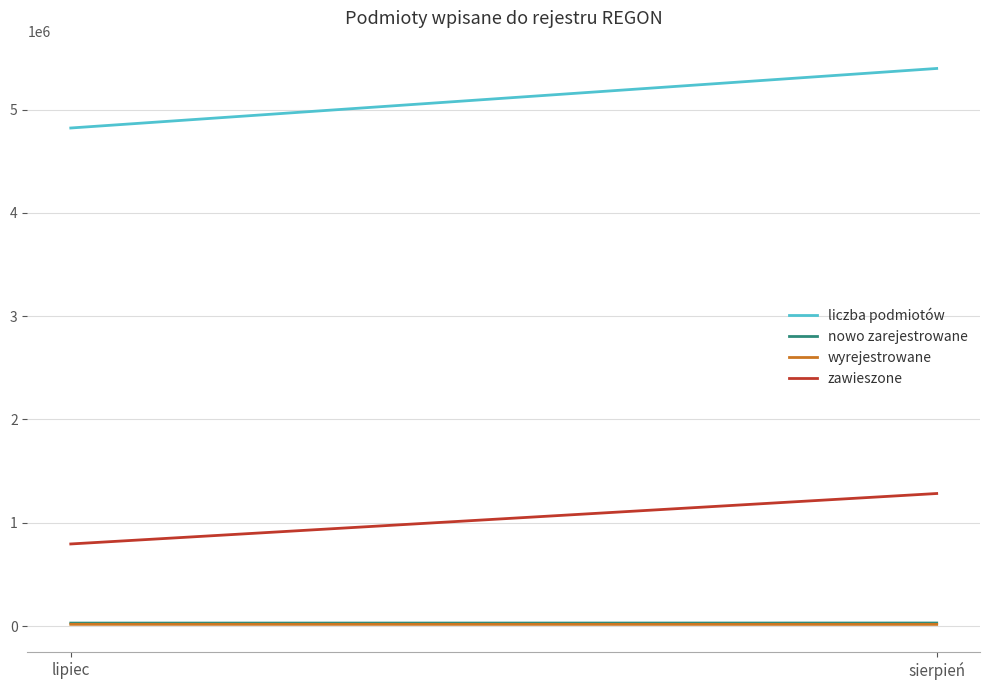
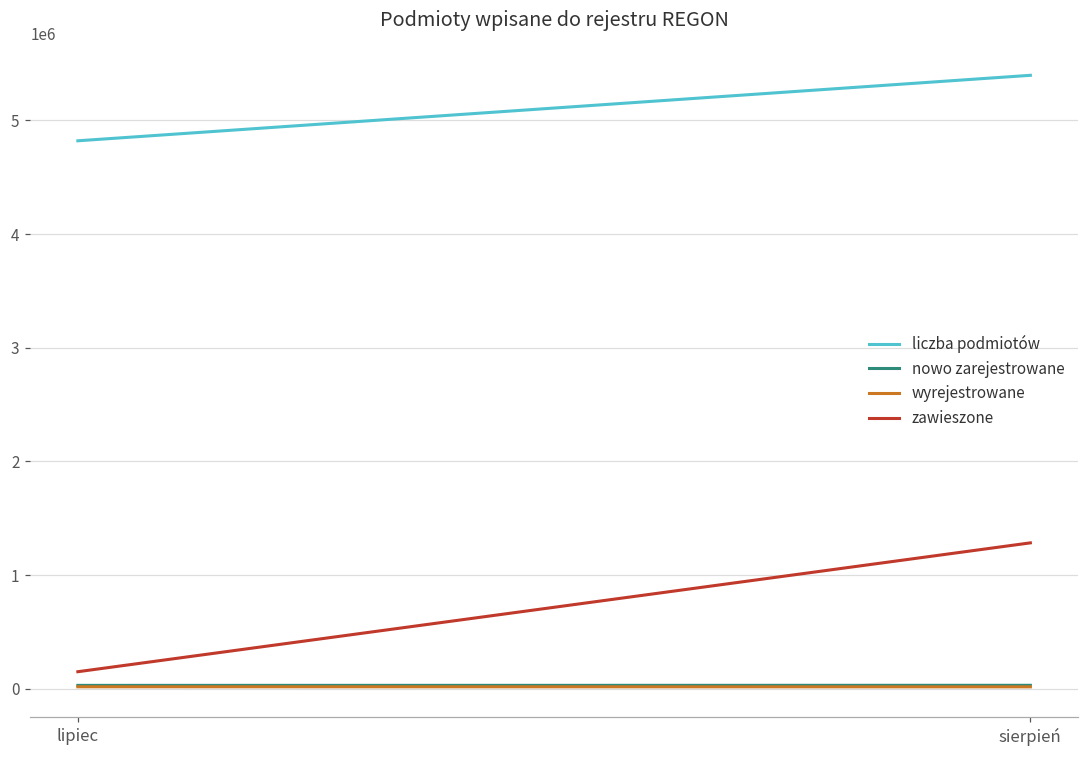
zawieszone, lipiec: 790000 -> 150000
